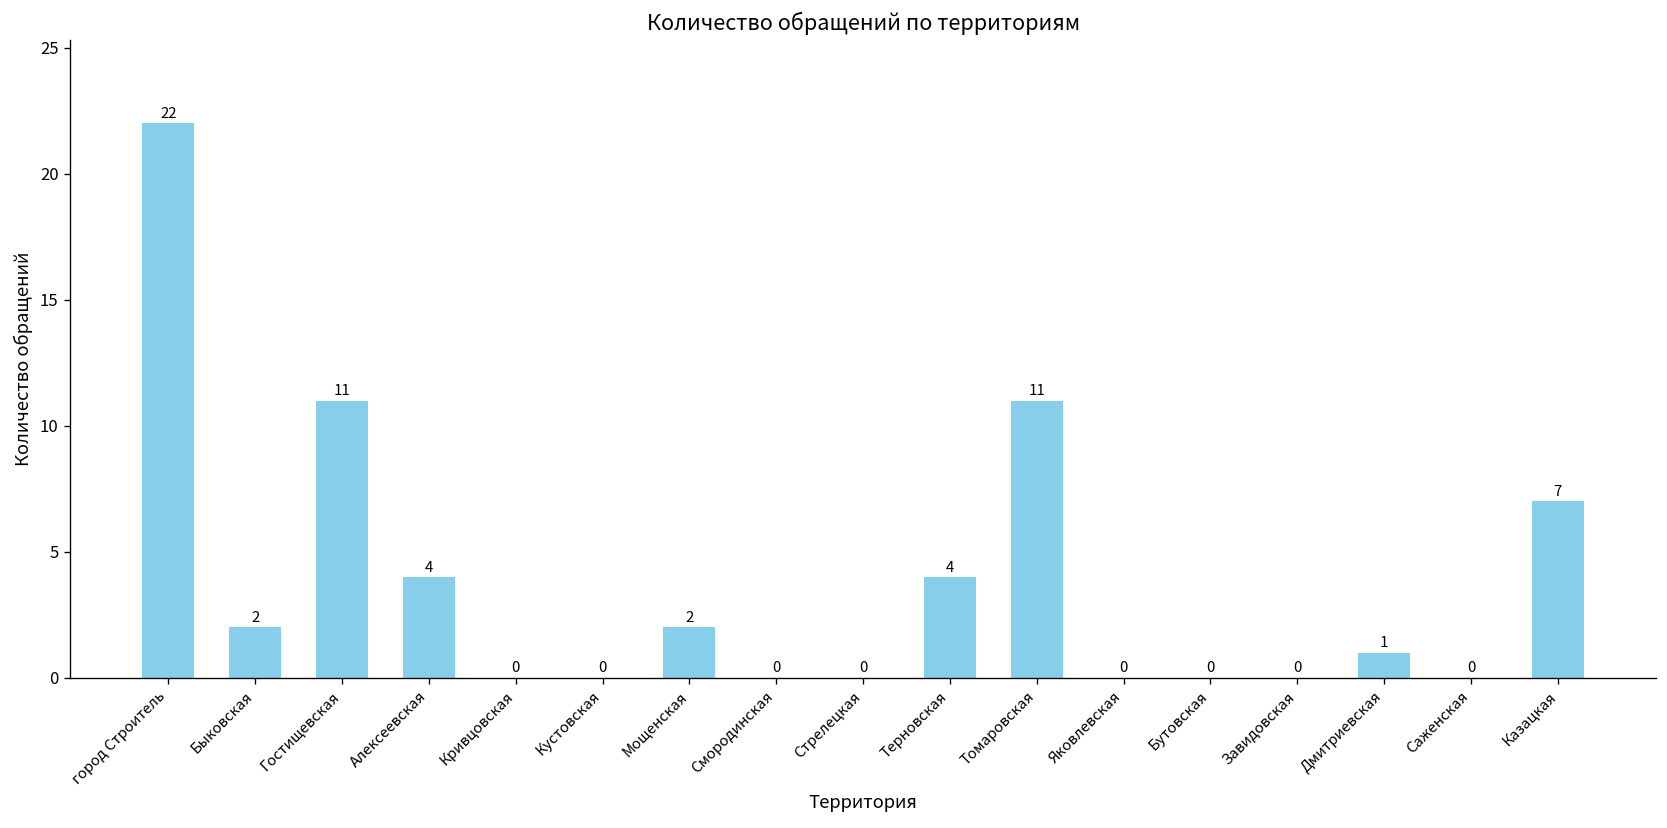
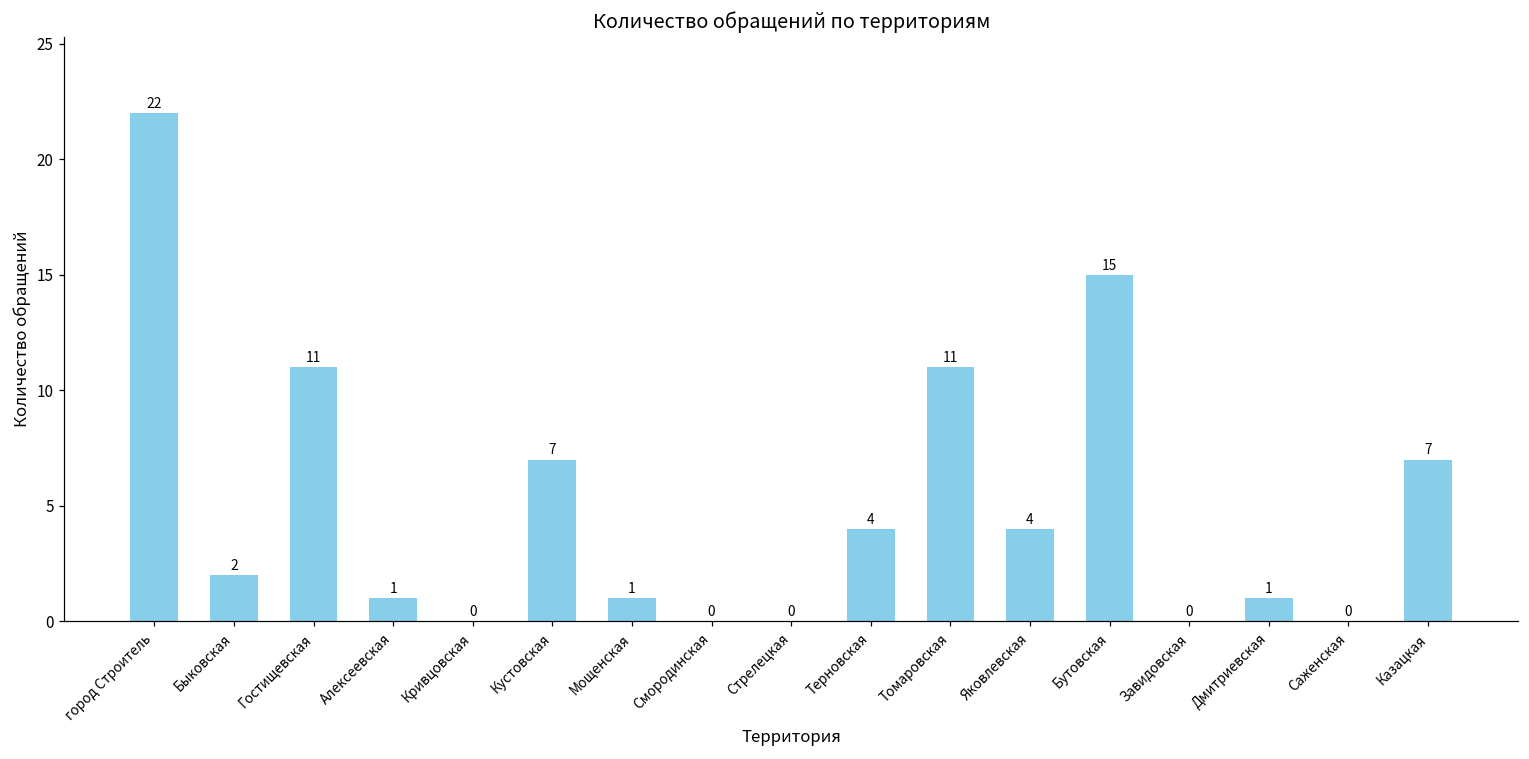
Алексеевская: 4 -> 1
Кустовская: 0 -> 7
Мощенская: 2 -> 1
Яковлевская: 0 -> 4
Бутовская: 0 -> 15
